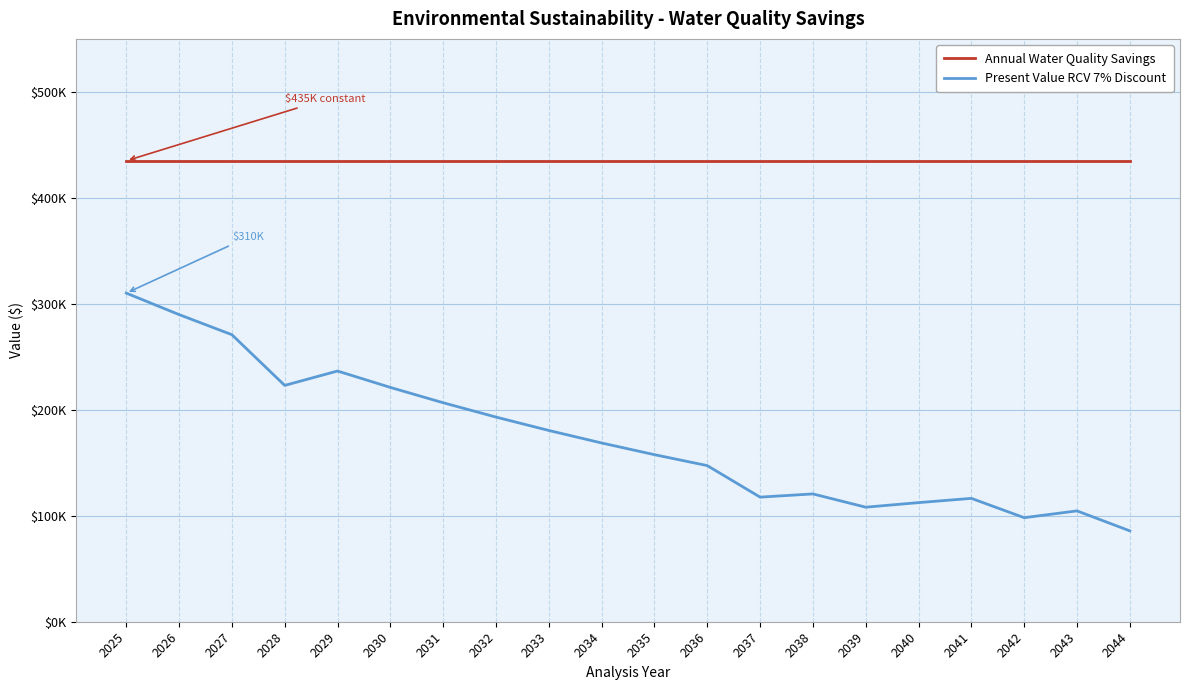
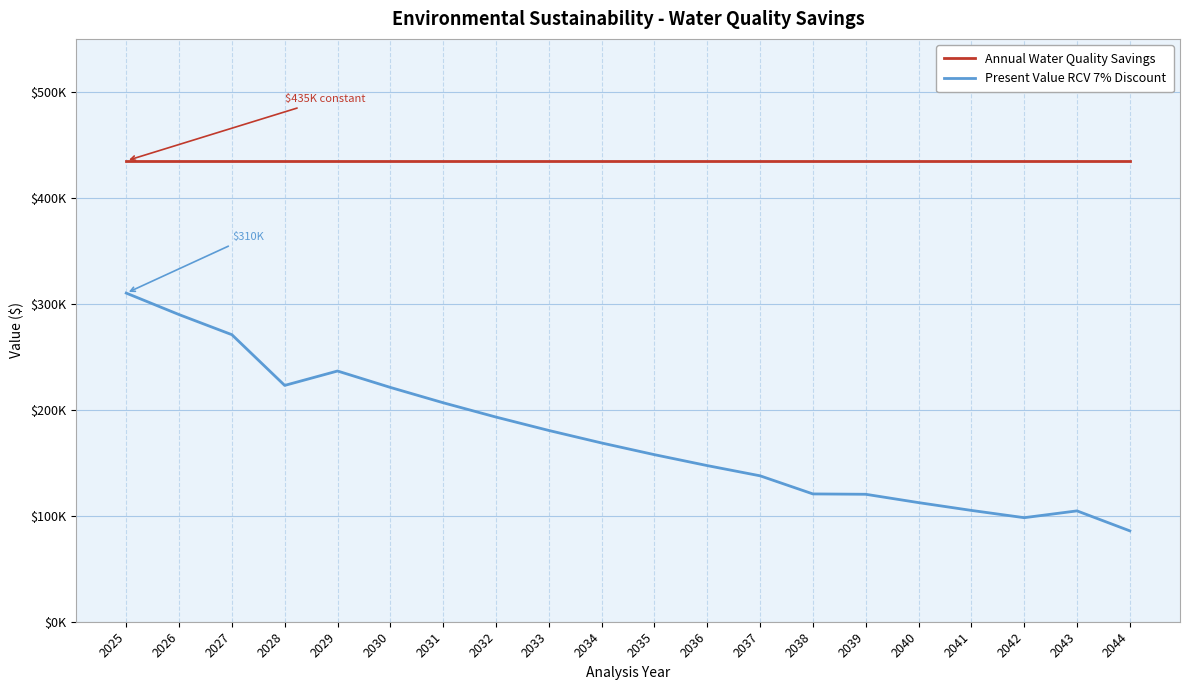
Present Value RCV 7% Discount, 2037: $118000 -> $138000
Present Value RCV 7% Discount, 2039: $108000 -> $120000
Present Value RCV 7% Discount, 2041: $116000 -> $105000
